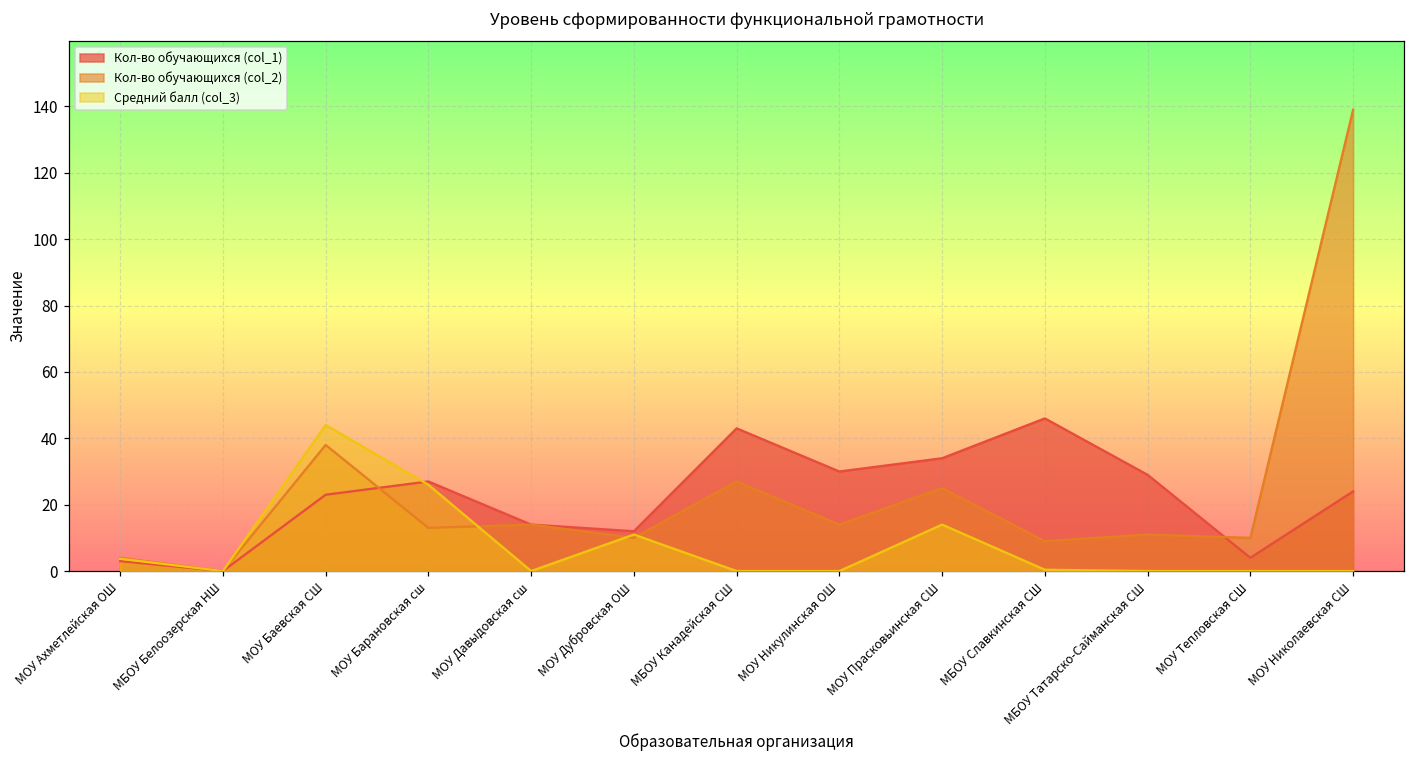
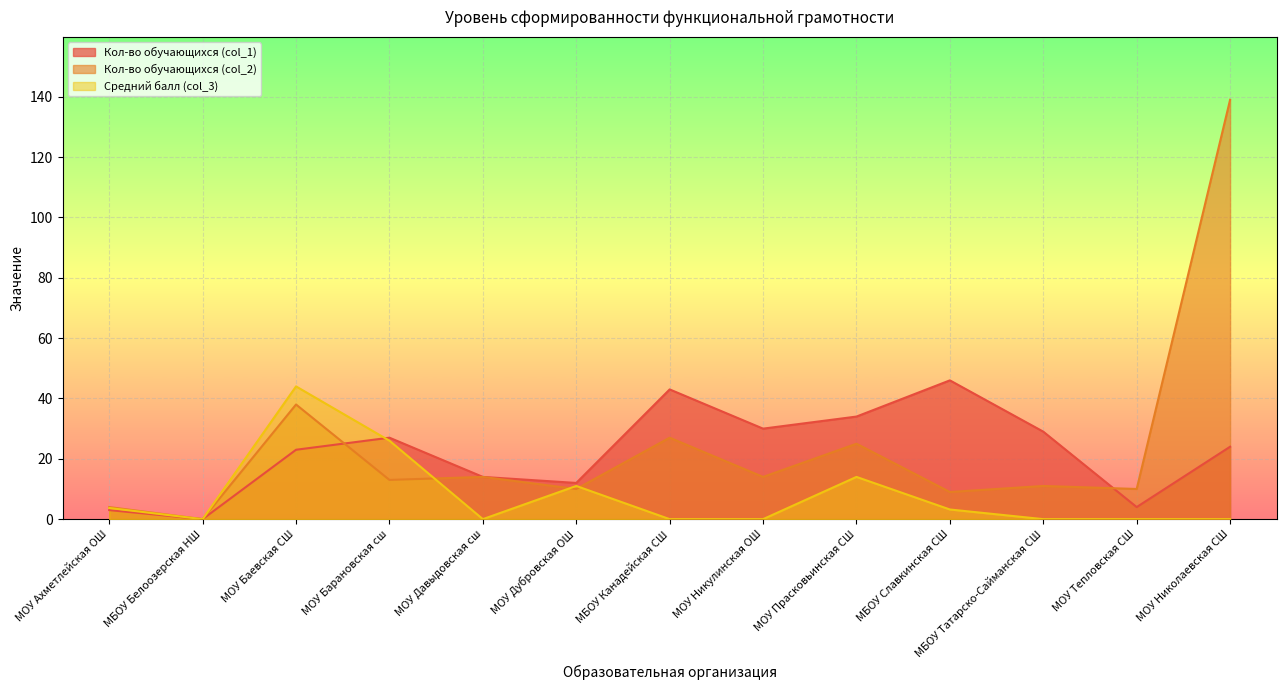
Средний балл (col_3), МБОУ Славкинская СШ: 0 -> 3
